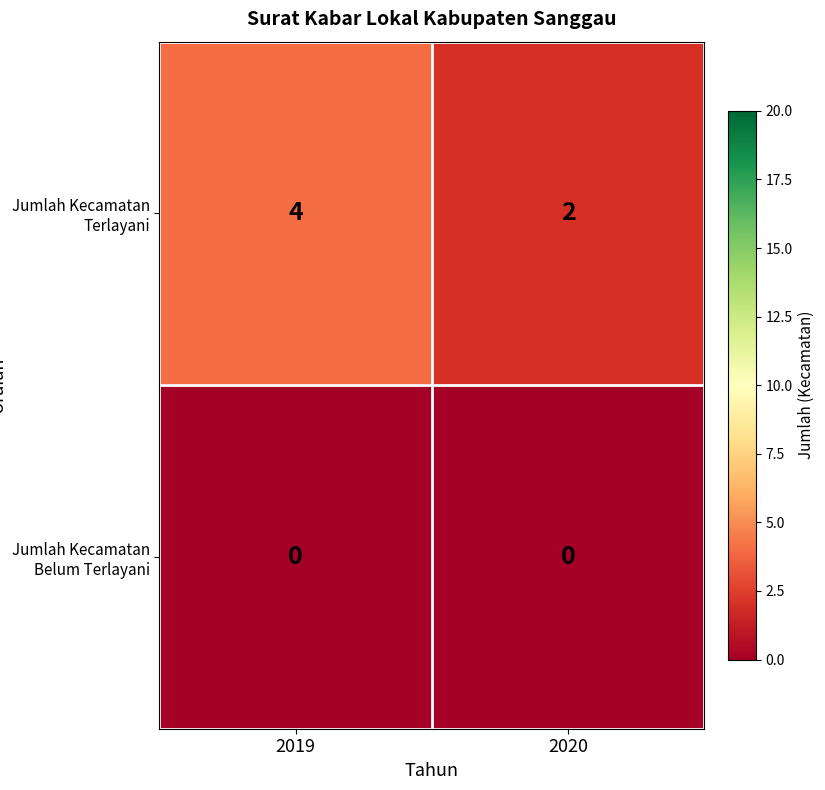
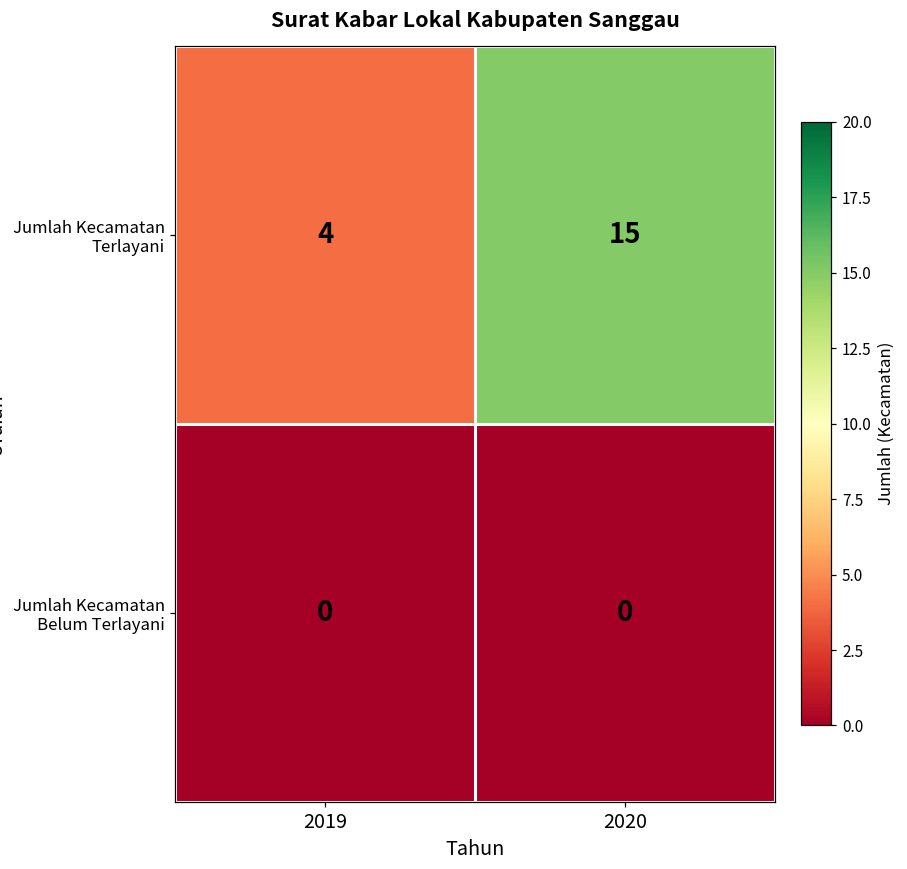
Jumlah Kecamatan Terlayani, 2020: 2 -> 15
